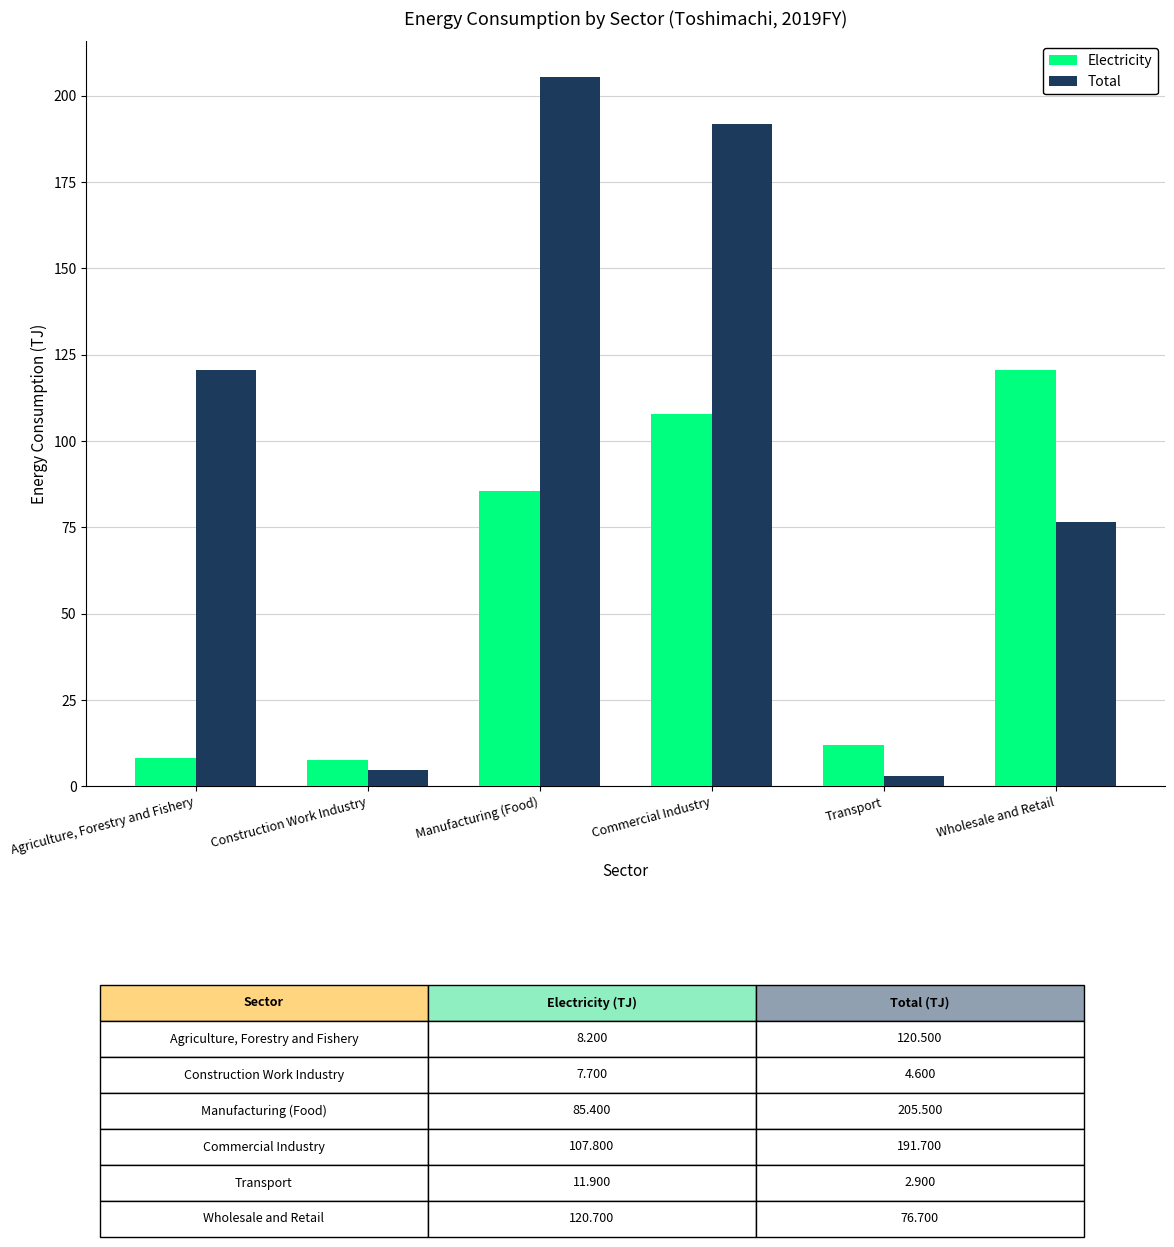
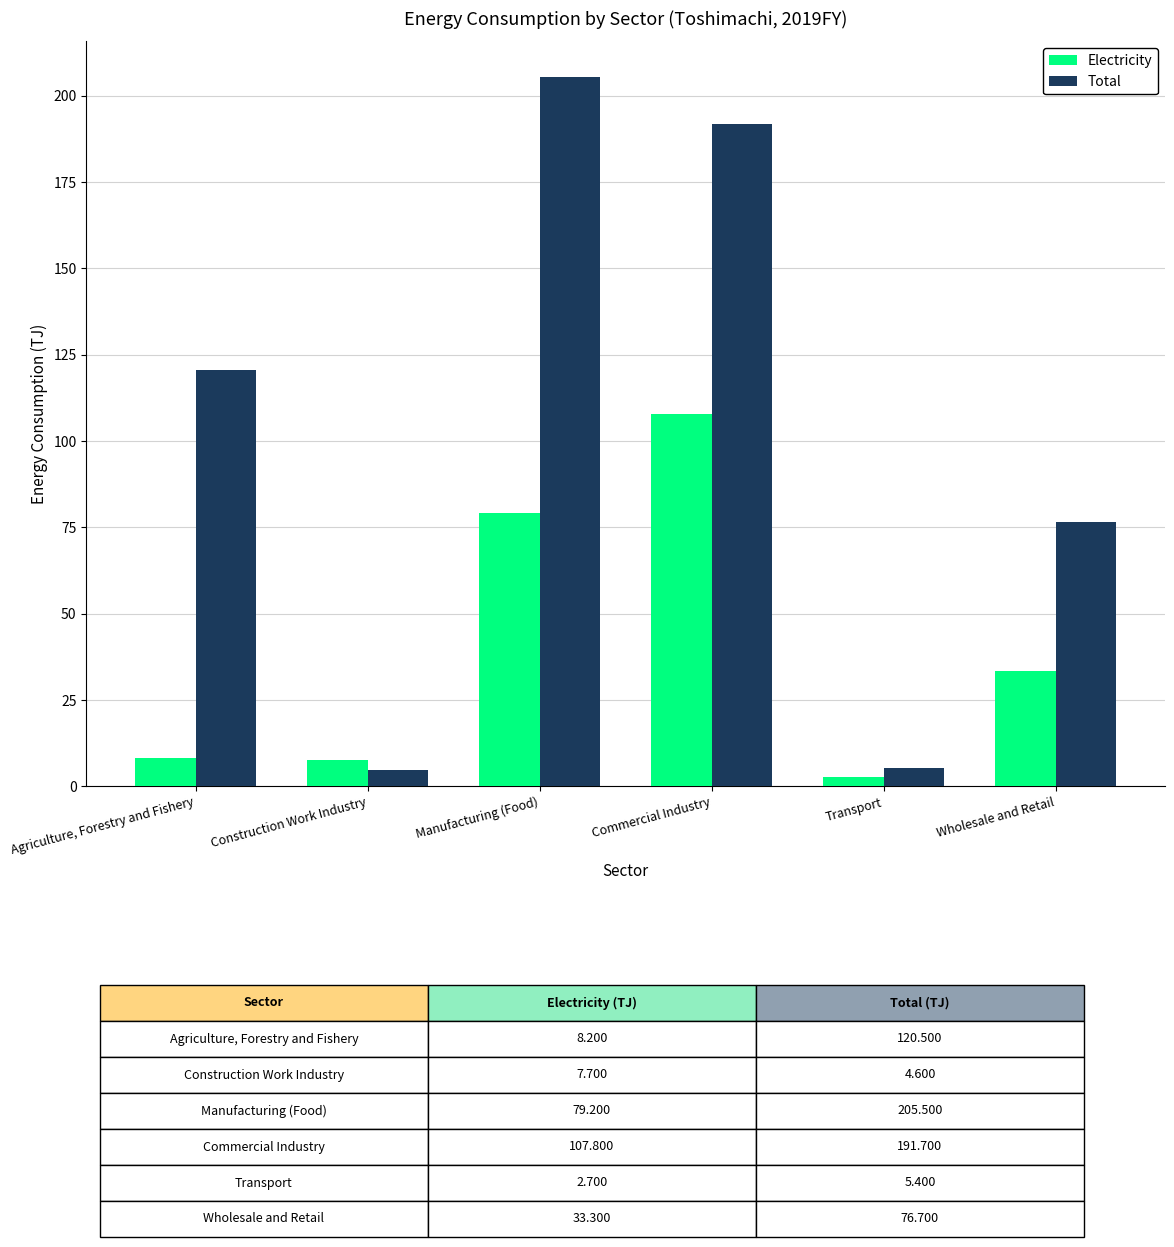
Electricity, Manufacturing (Food): 85.400 -> 79.200
Electricity, Transport: 11.900 -> 2.700
Total, Transport: 2.900 -> 5.400
Electricity, Wholesale and Retail: 120.700 -> 33.300
